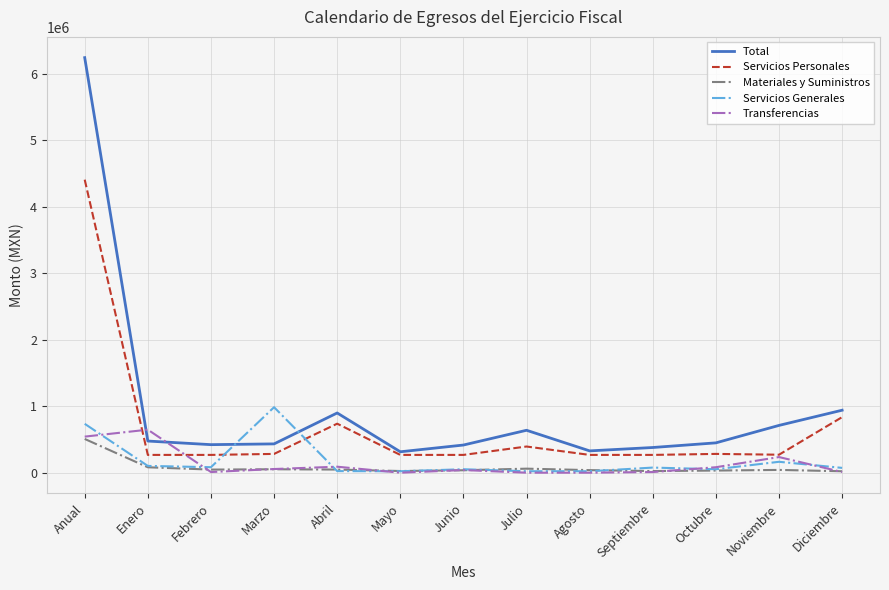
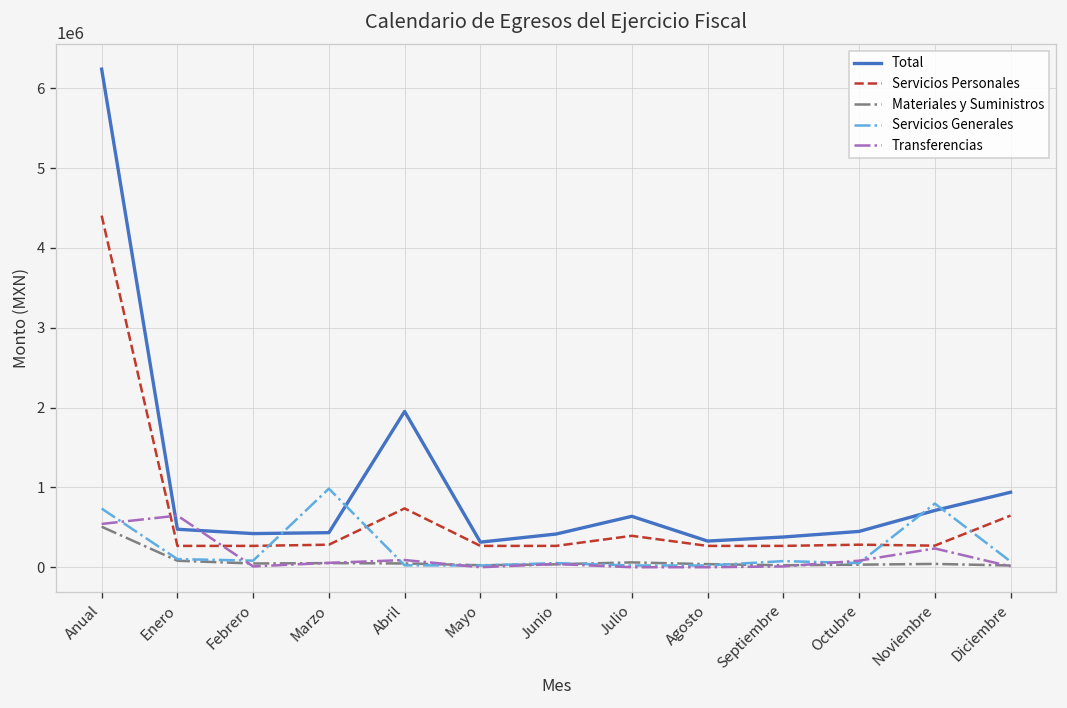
Total, Abril: 900000 -> 2000000
Servicios Generales, Noviembre: 200000 -> 800000
Servicios Personales, Diciembre: 800000 -> 600000
